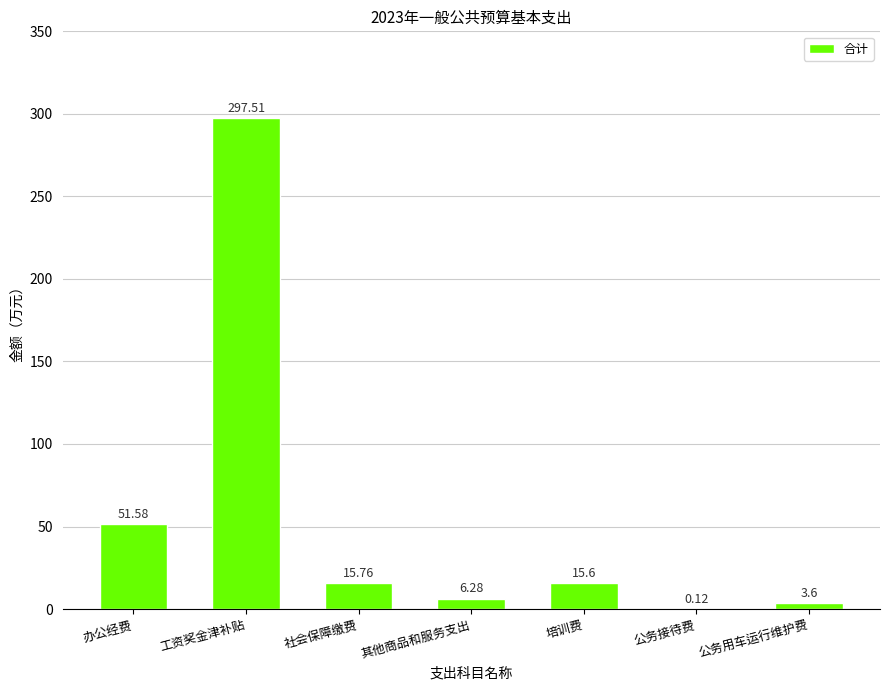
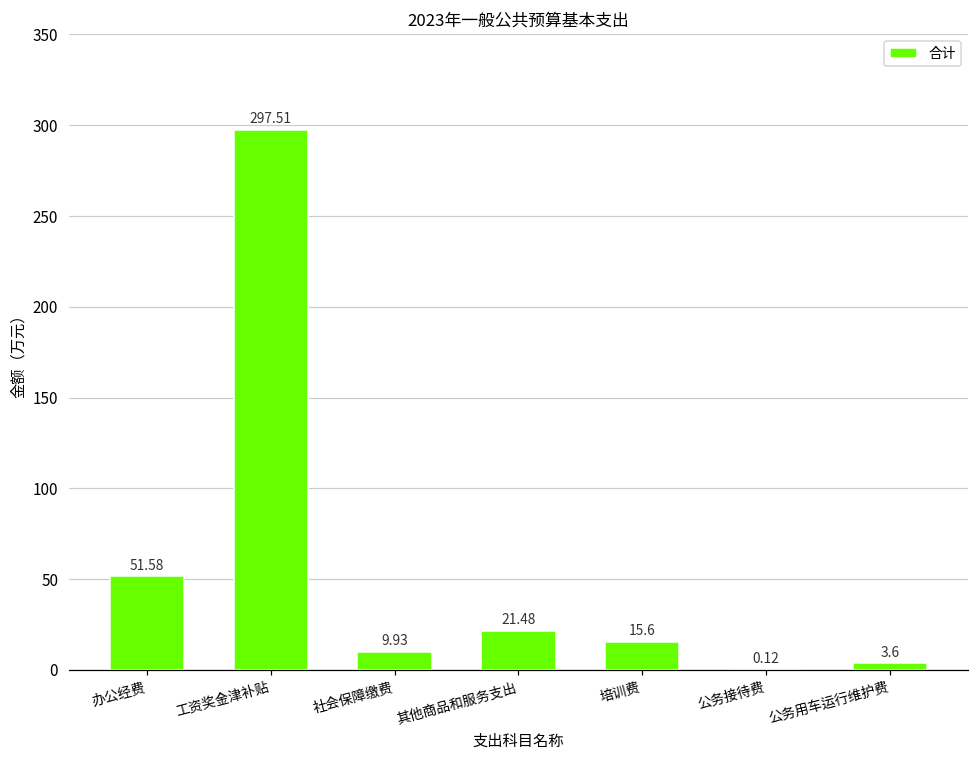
社会保障缴费: 15.76 -> 9.93
其他商品和服务支出: 6.28 -> 21.48
